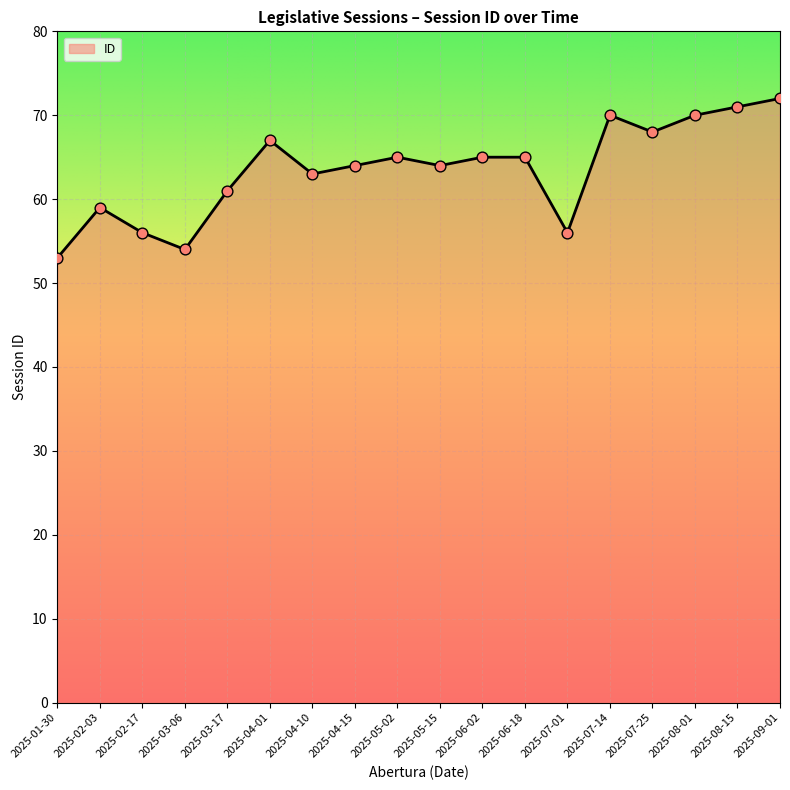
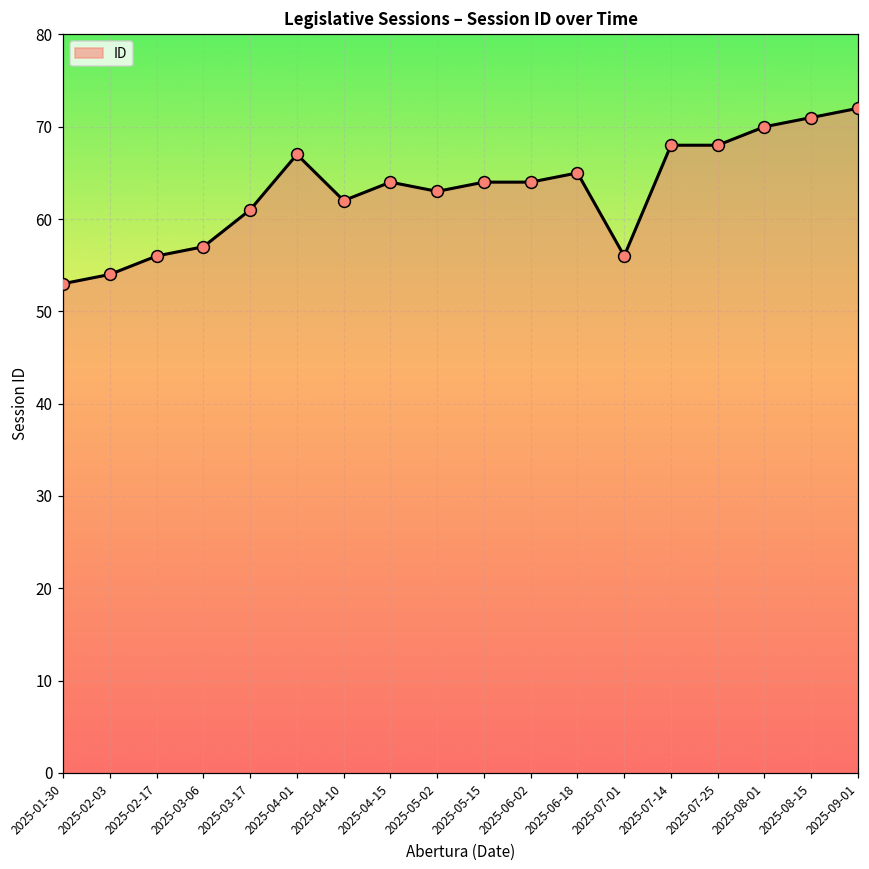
2025-02-03: 59 -> 54
2025-03-06: 54 -> 57
2025-04-10: 63 -> 62
2025-05-02: 65 -> 63
2025-06-02: 65 -> 64
2025-07-14: 70 -> 68
